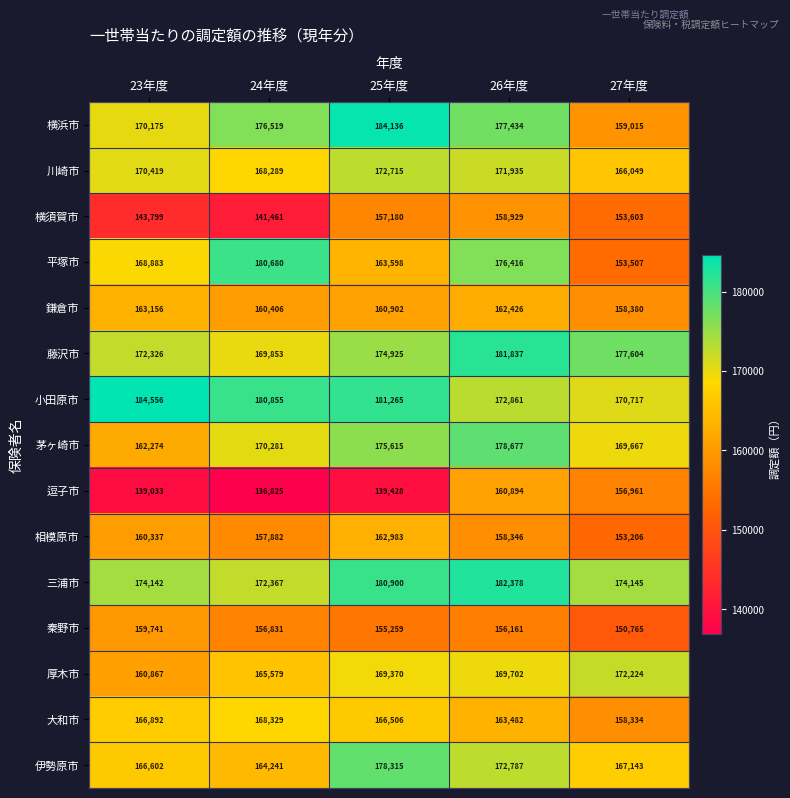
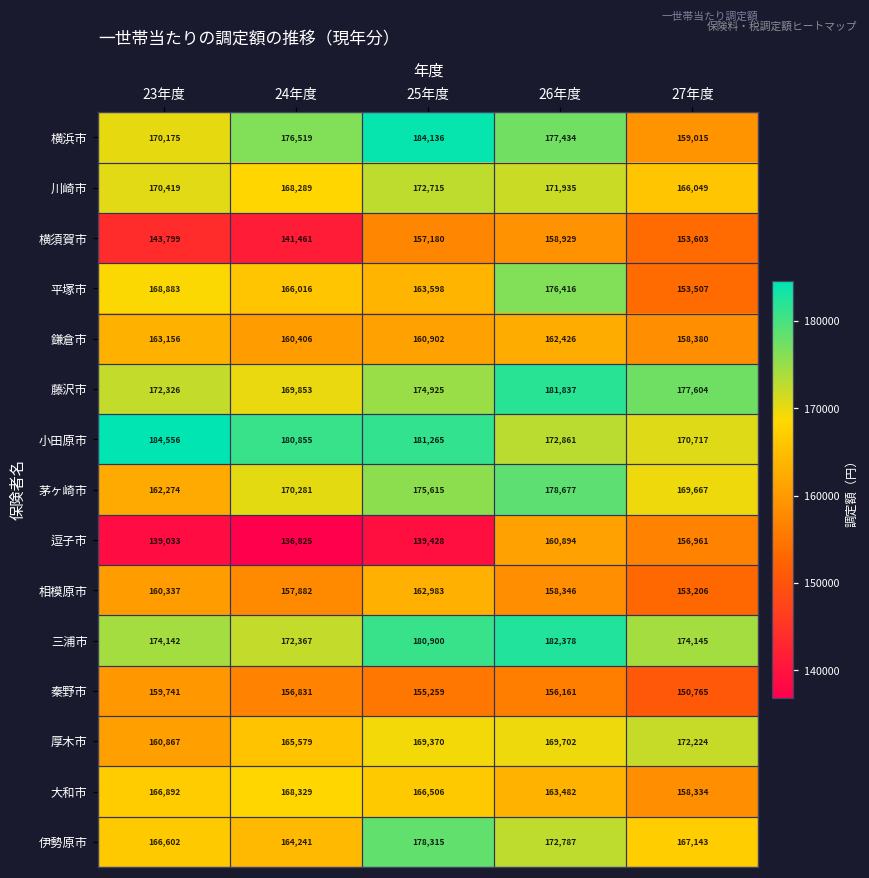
平塚市, 24年度: 180,680 -> 166,016
